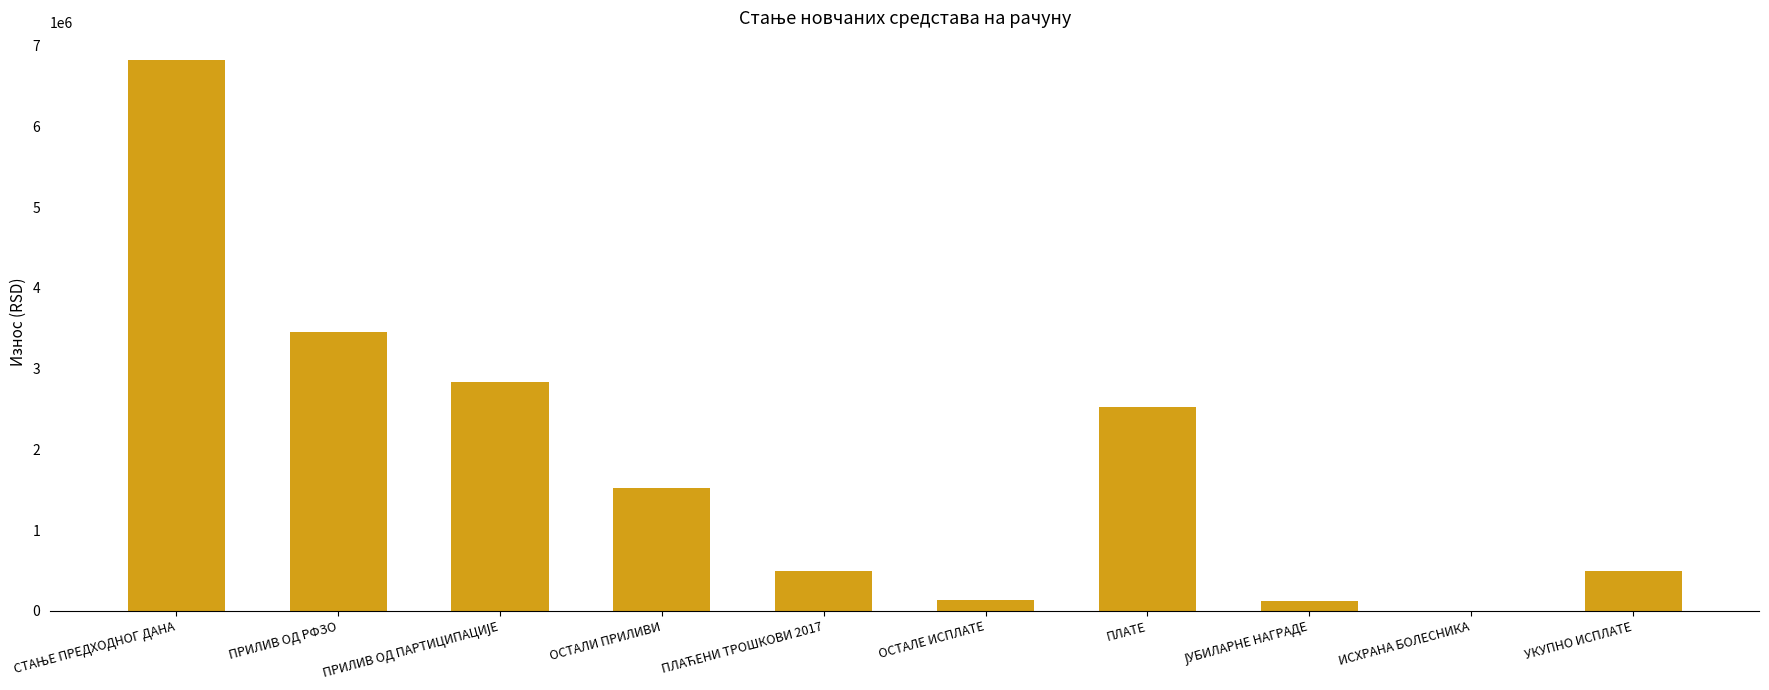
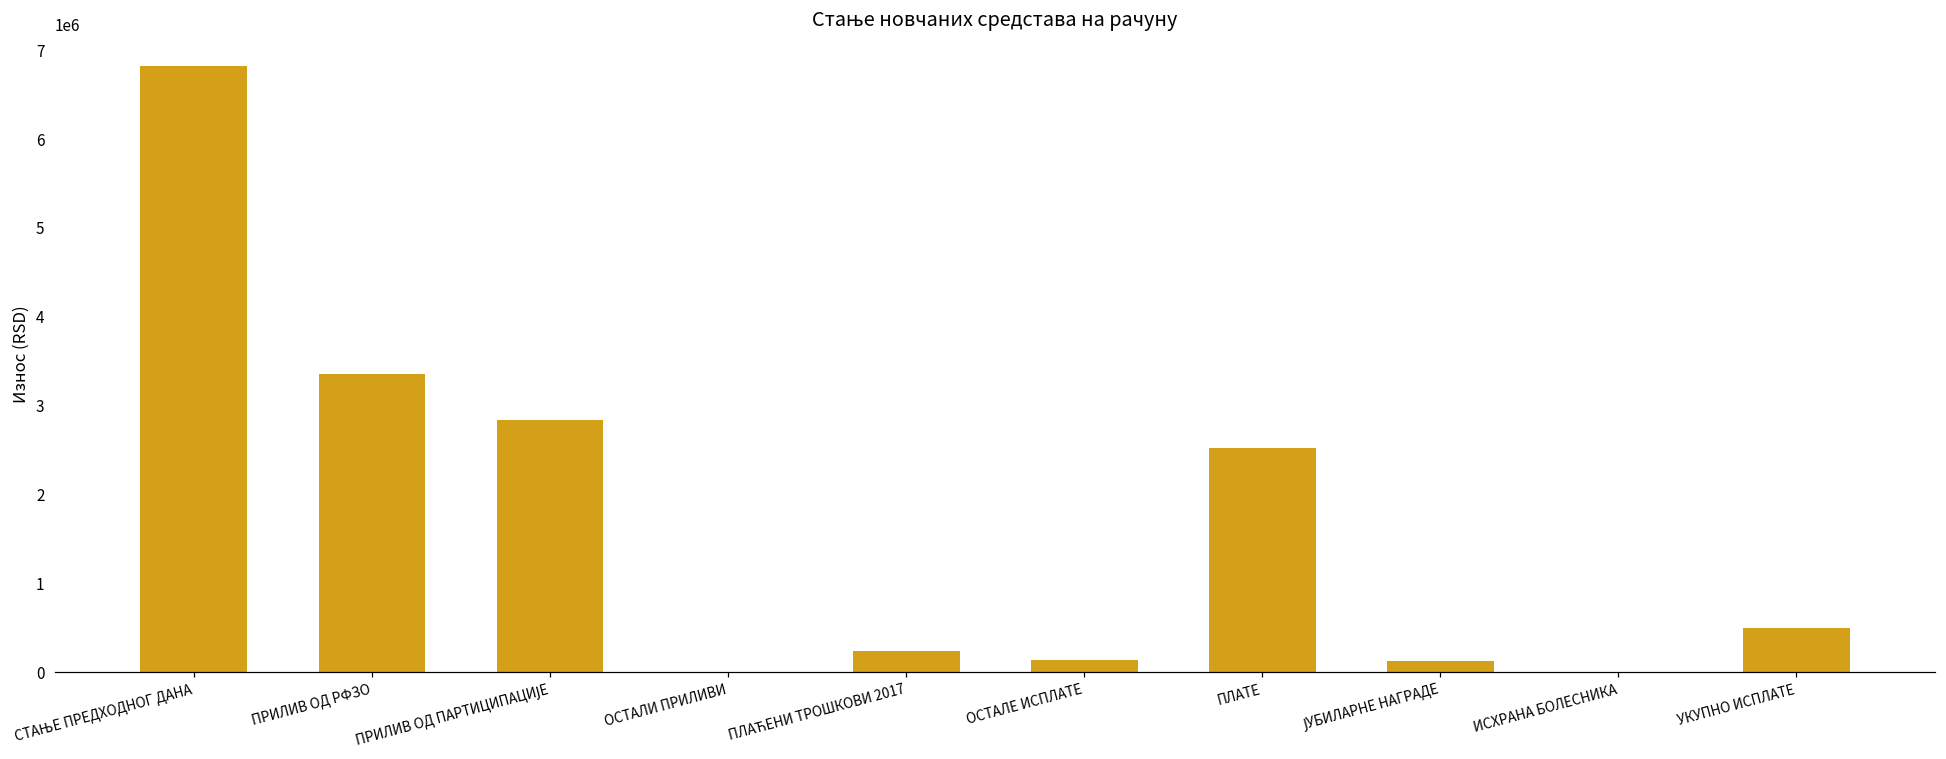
ПРИЛИВ ОД РФЗО: 3500000 -> 3400000
ОСТАЛИ ПРИЛИВИ: 1500000 -> 0
ПЛАЋЕНИ ТРОШКОВИ 2017: 500000 -> 200000
